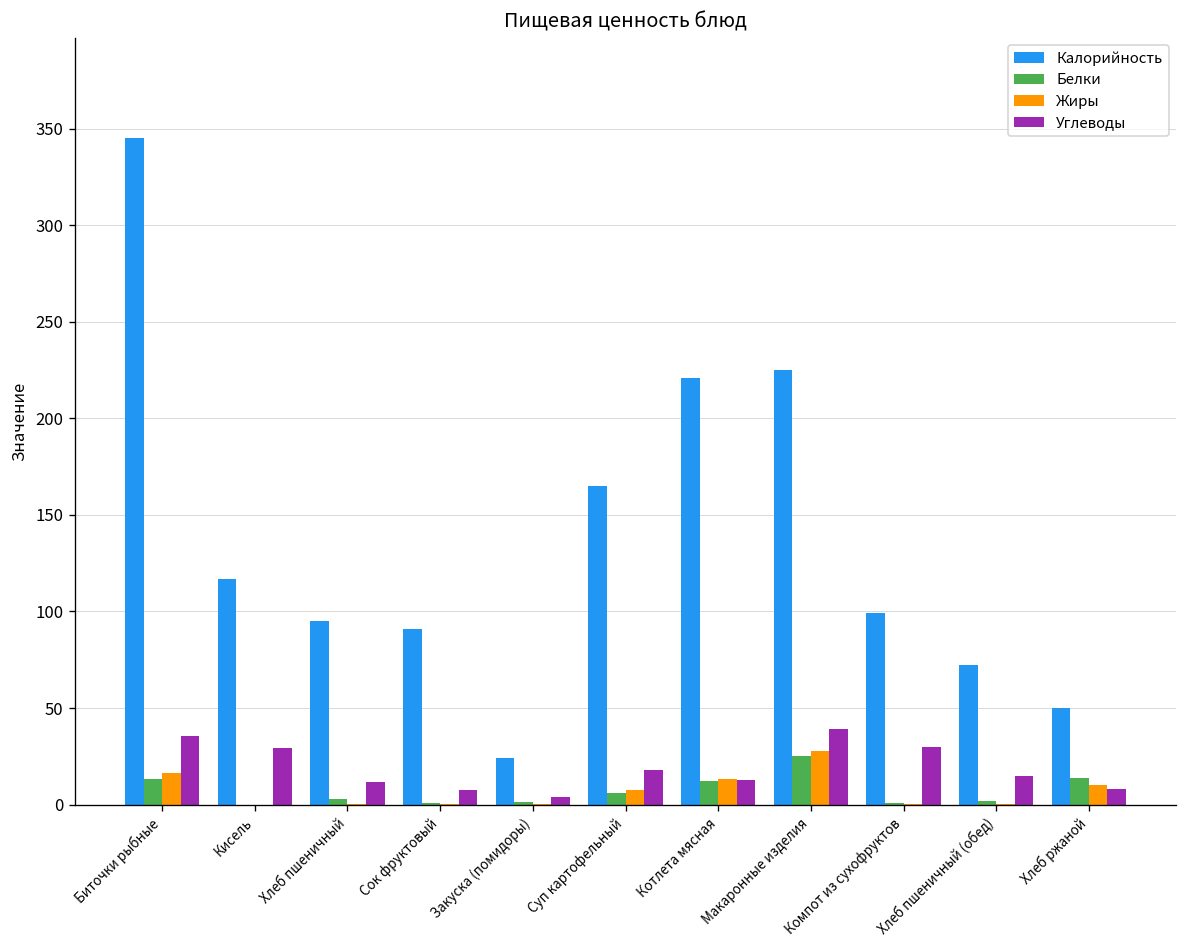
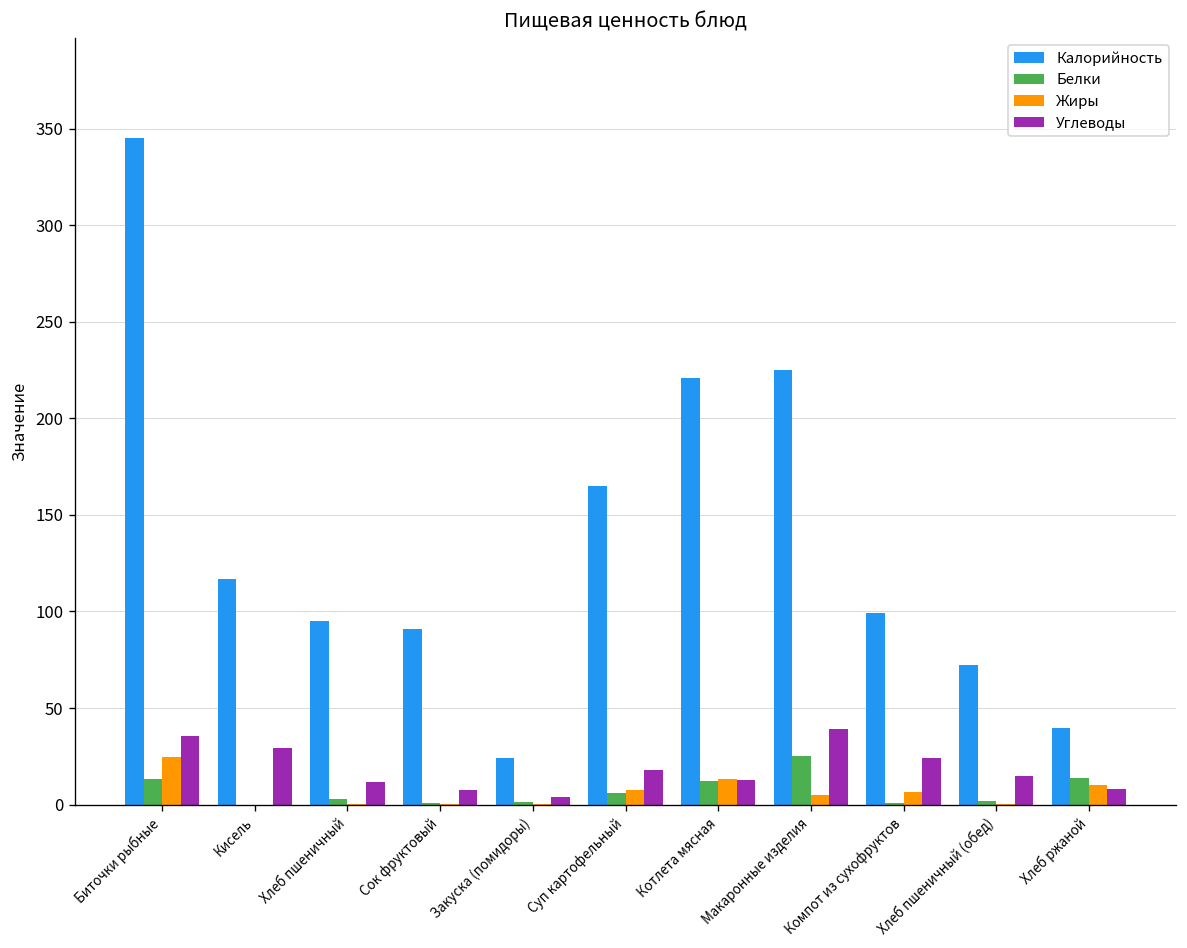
Жиры, Биточки рыбные: 17 -> 24
Жиры, Макаронные изделия: 28 -> 5
Жиры, Компот из сухофруктов: 0 -> 6
Углеводы, Компот из сухофруктов: 30 -> 24
Калорийность, Хлеб ржаной: 50 -> 40
